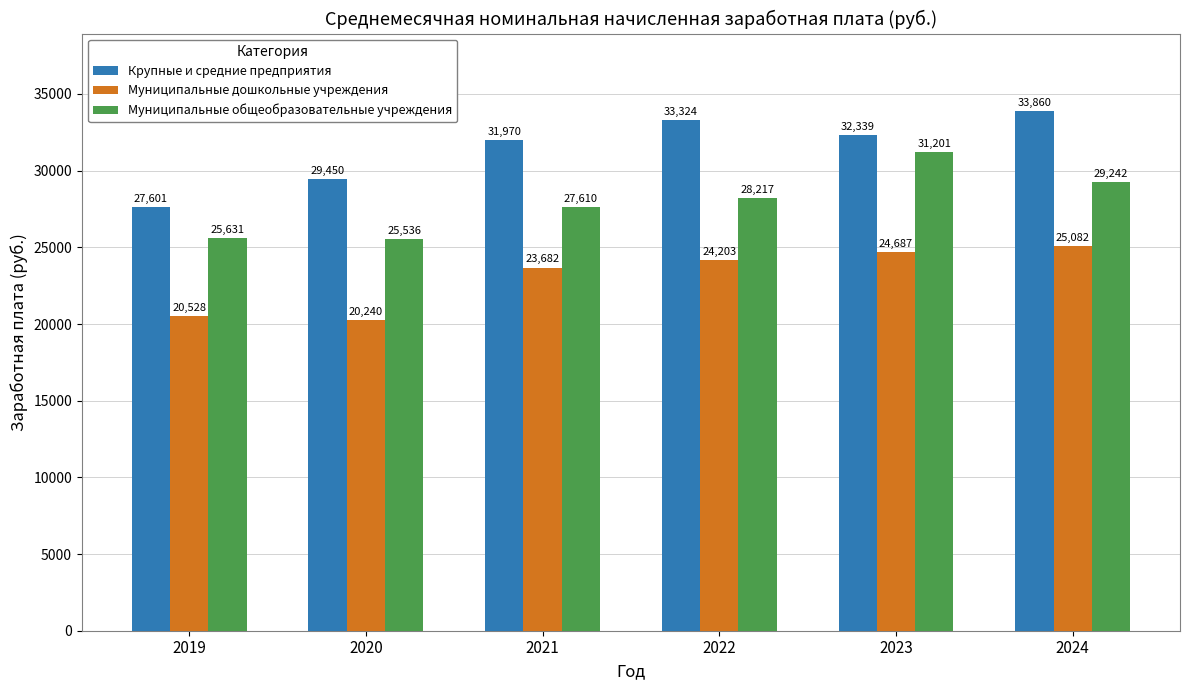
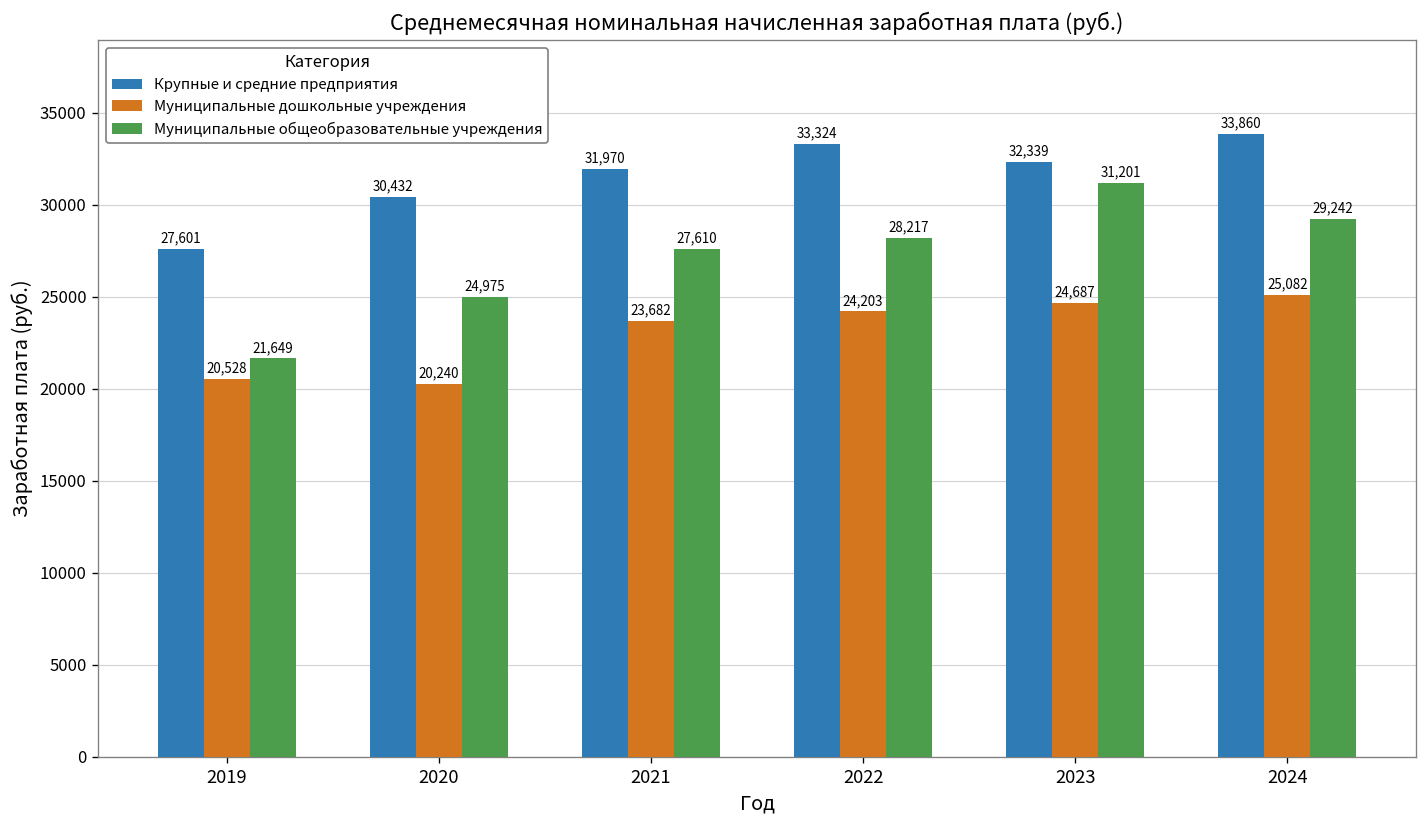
Муниципальные общеобразовательные учреждения, 2019: 25,631 -> 21,649
Крупные и средние предприятия, 2020: 29,450 -> 30,432
Муниципальные общеобразовательные учреждения, 2020: 25,536 -> 24,975
